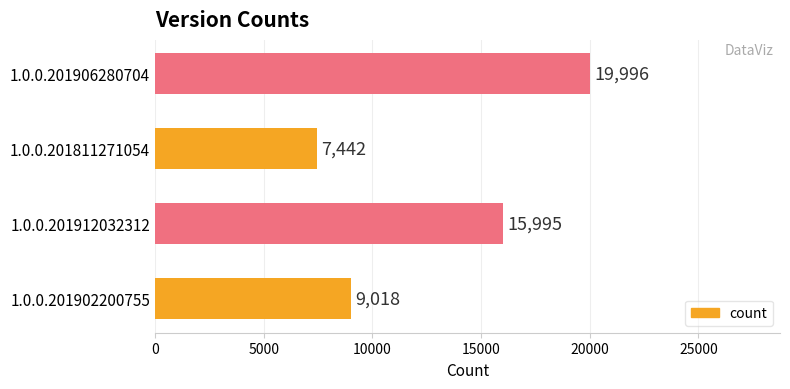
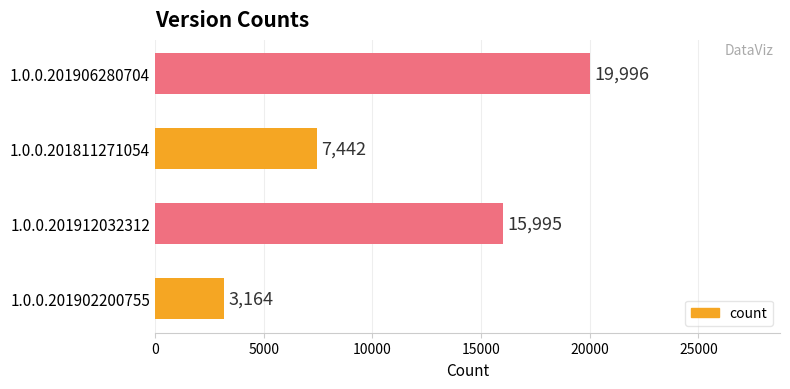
1.0.0.201902200755: 9,018 -> 3,164
